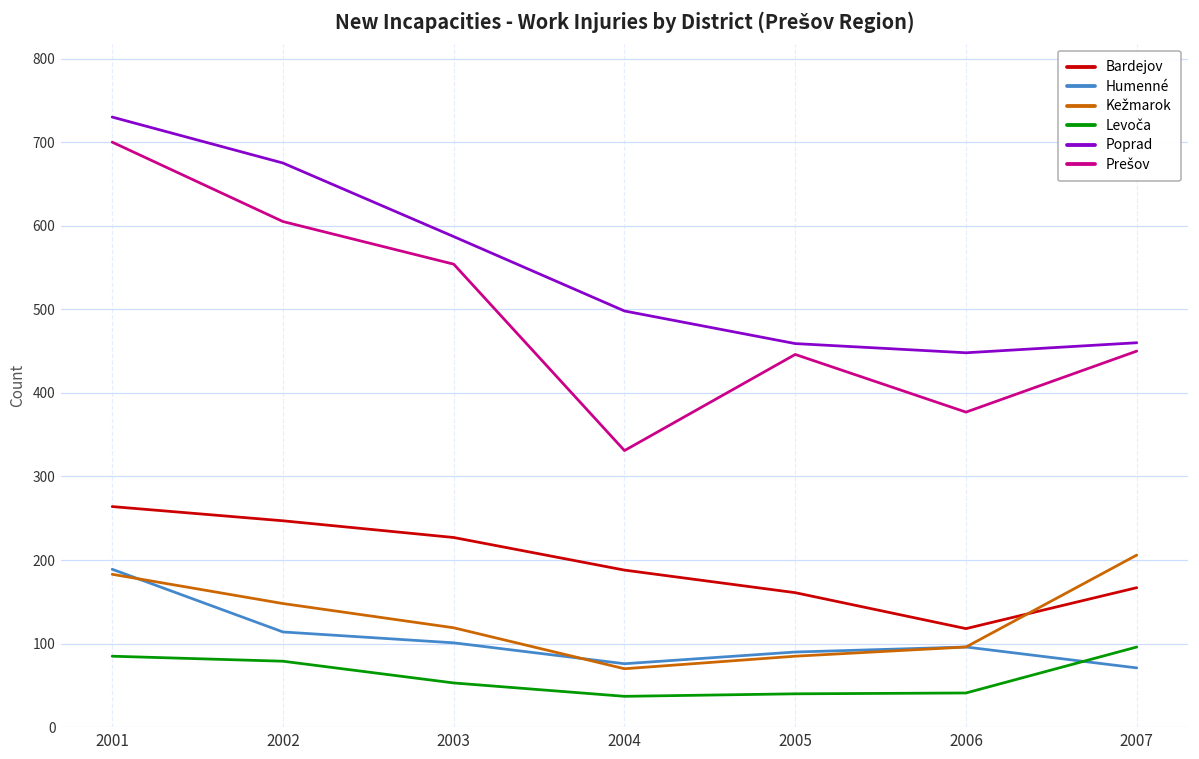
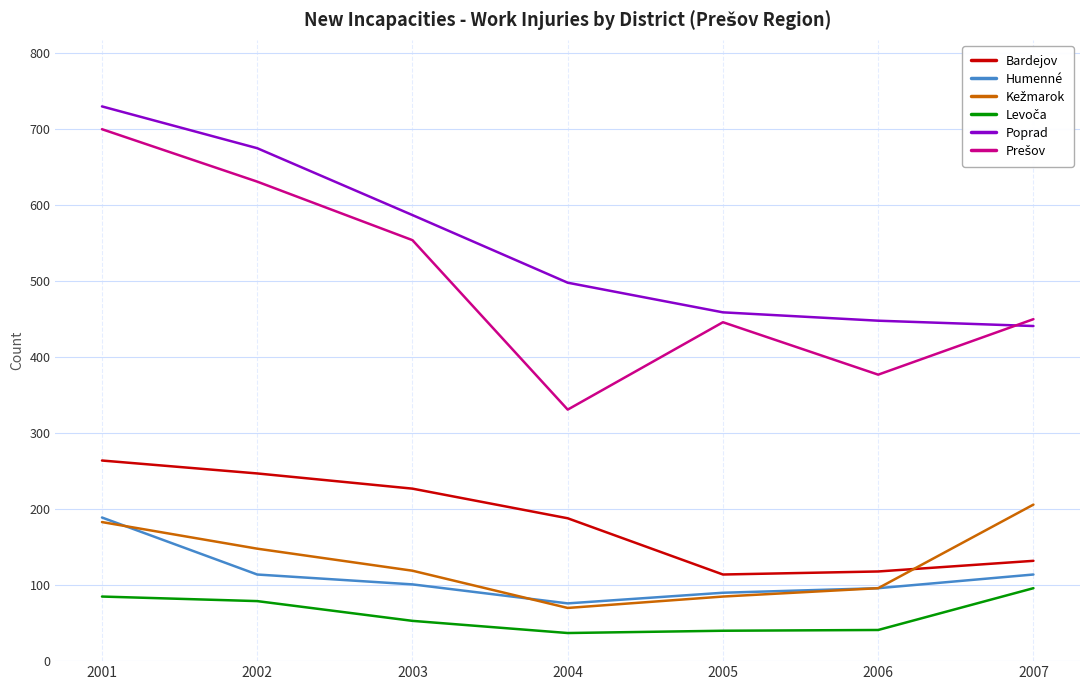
Prešov, 2002: 610 -> 630
Bardejov, 2005: 160 -> 110
Bardejov, 2007: 170 -> 130
Humenné, 2007: 70 -> 110
Poprad, 2007: 460 -> 440
